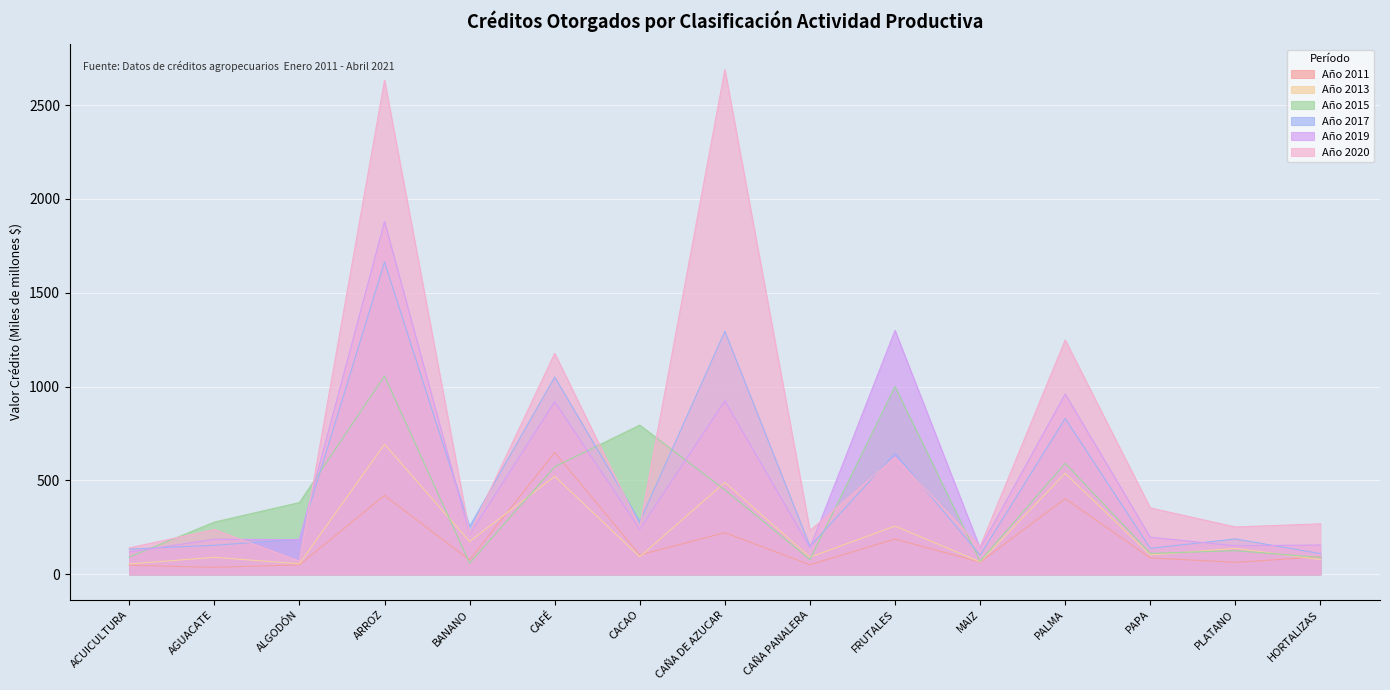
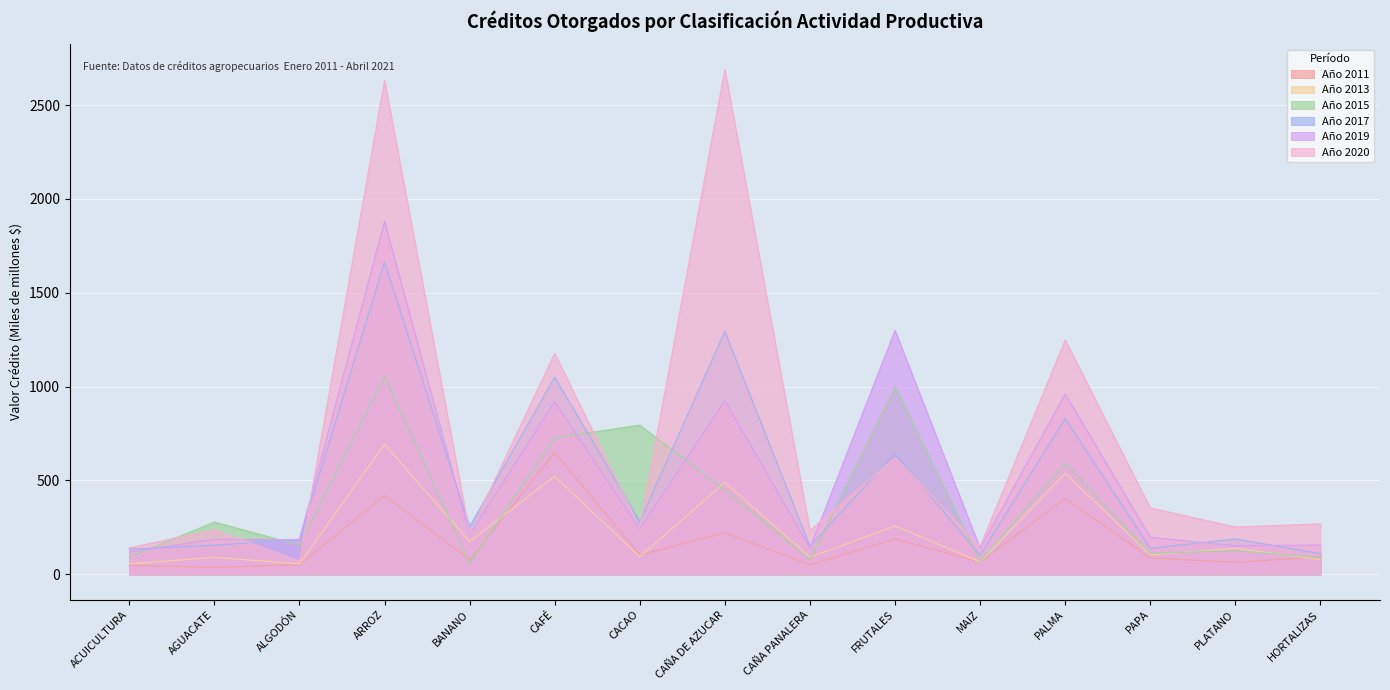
Año 2015, ALGODÓN: 380 -> 160
Año 2015, CAFÉ: 570 -> 730
